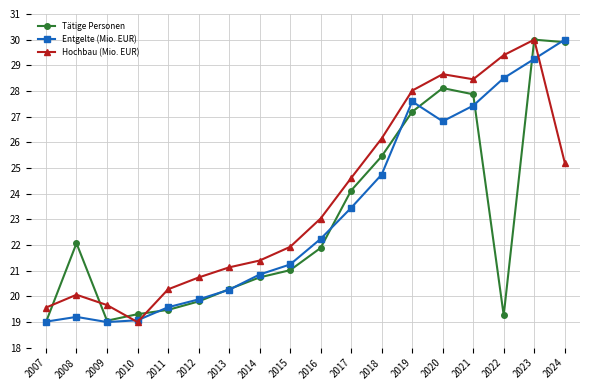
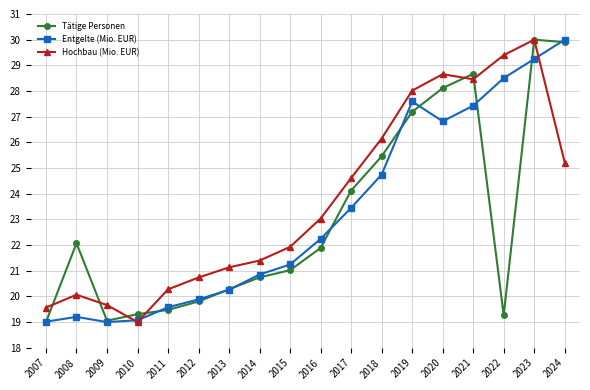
Tätige Personen, 2021: 27.9 -> 28.7
